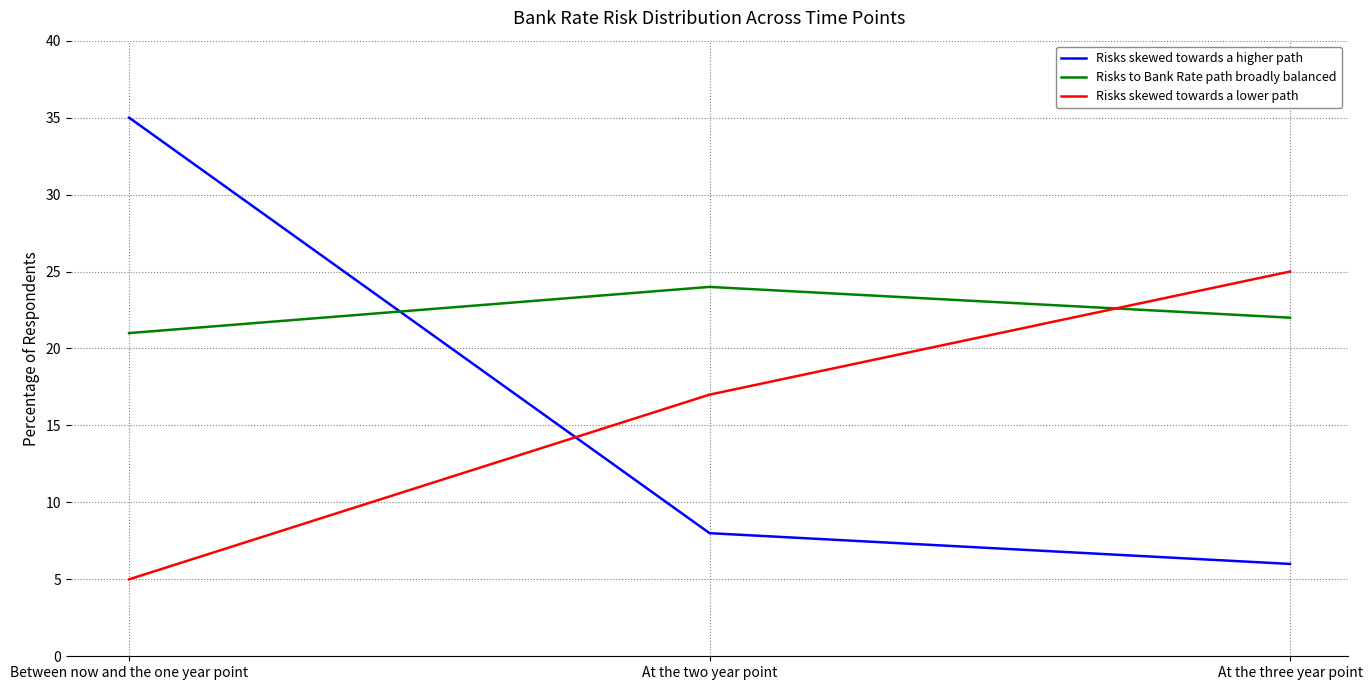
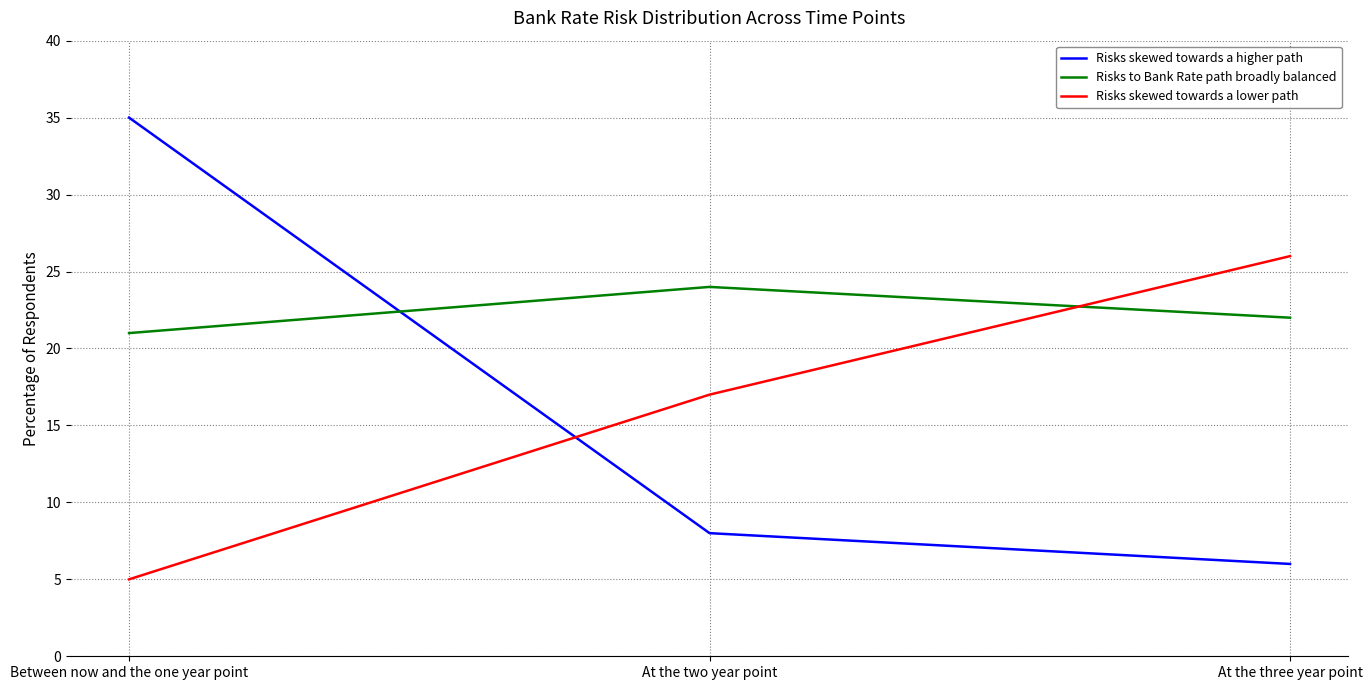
Risks skewed towards a lower path, At the three year point: 25 -> 26
